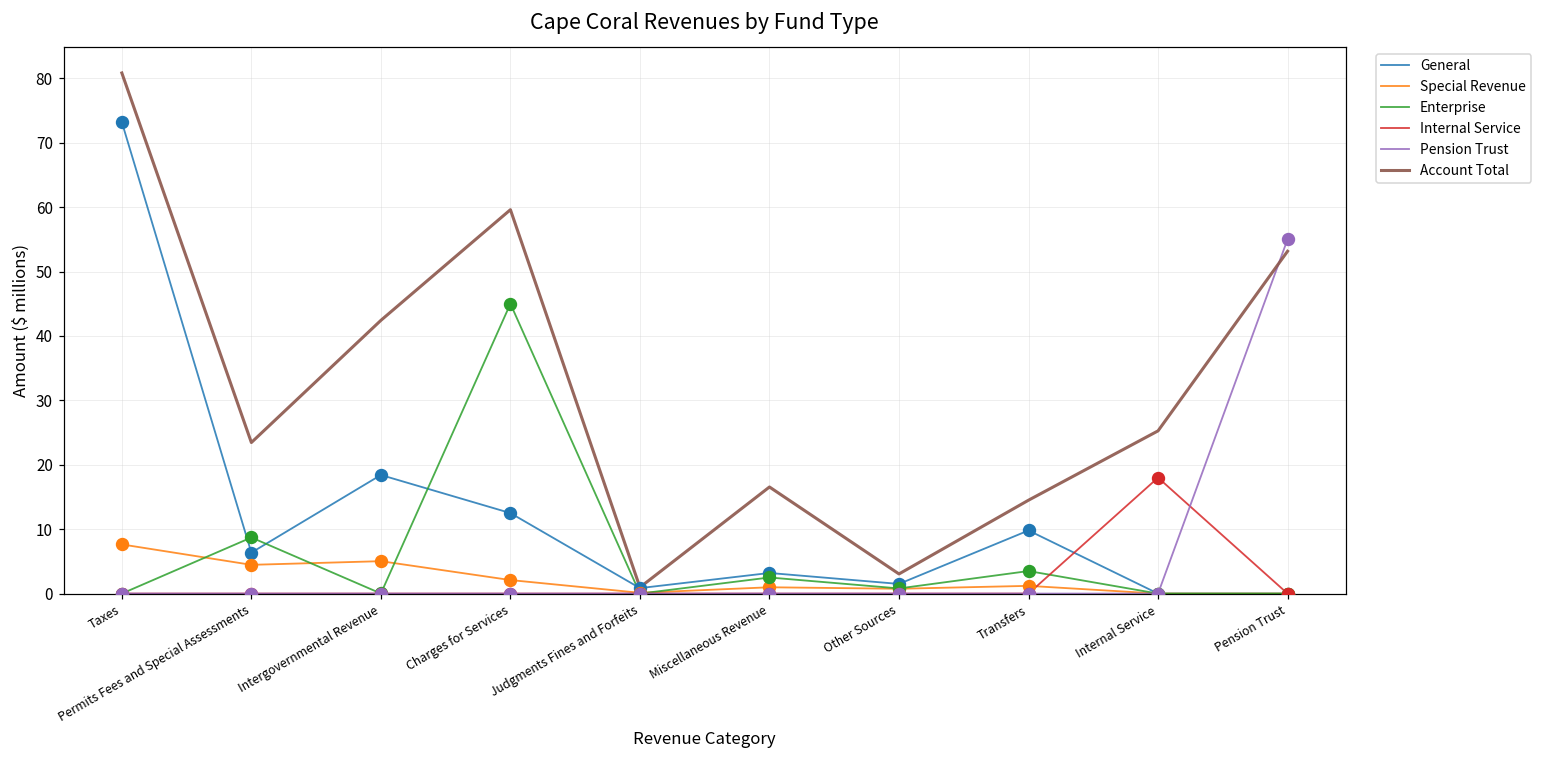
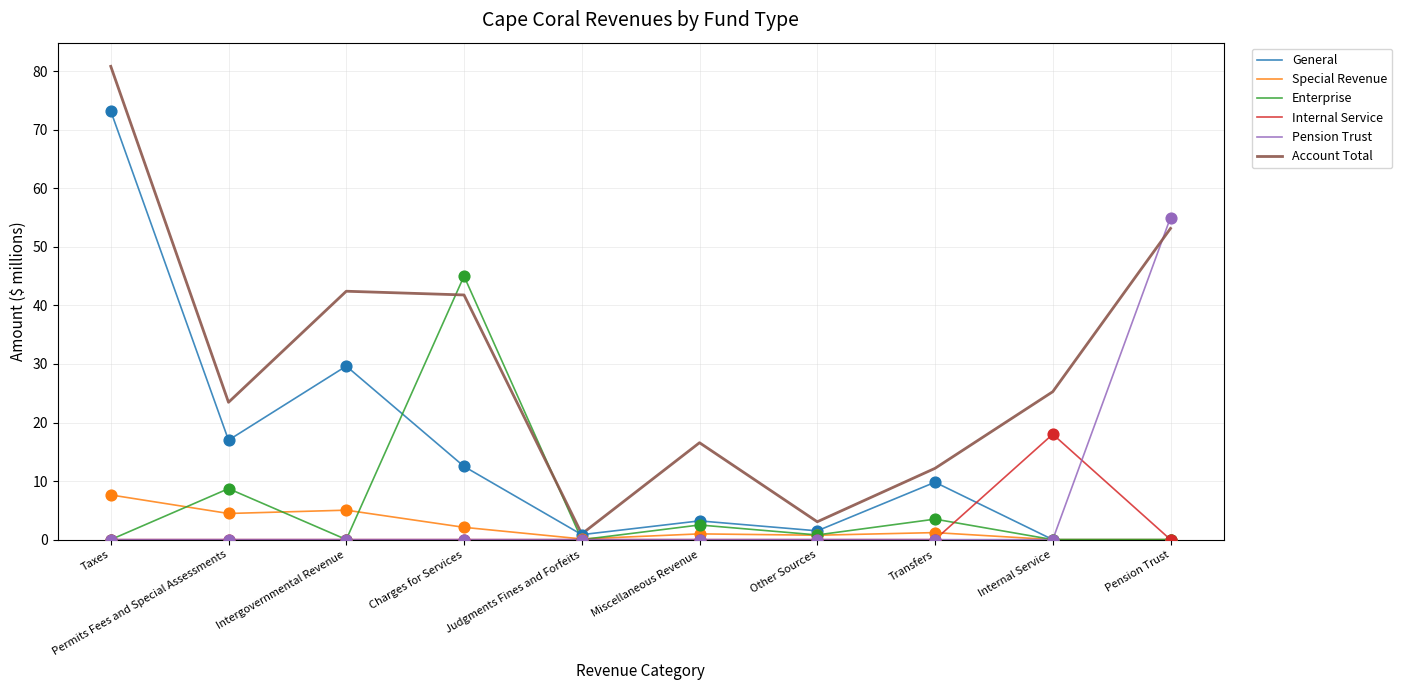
General, Permits Fees and Special Assessments: 6 -> 17
General, Intergovernmental Revenue: 18 -> 30
Account Total, Charges for Services: 60 -> 42
Account Total, Transfers: 15 -> 12
